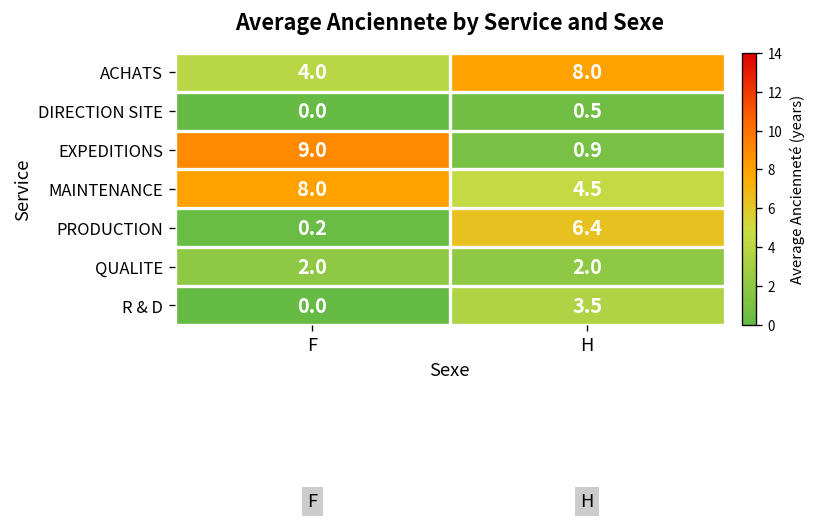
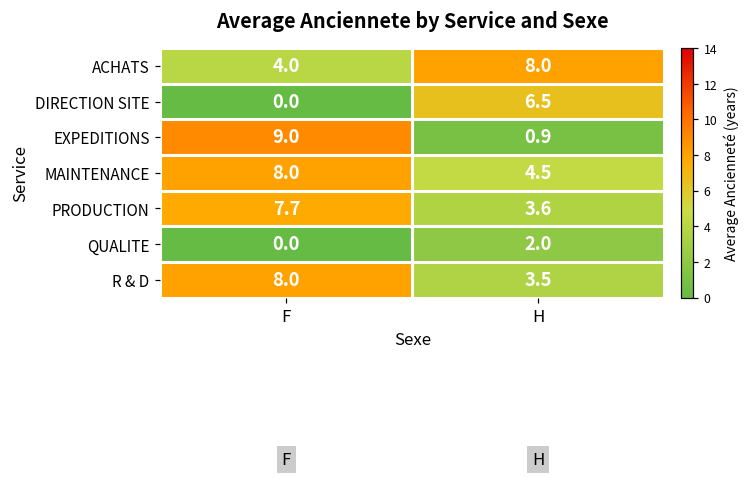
DIRECTION SITE, H: 0.5 -> 6.5
PRODUCTION, F: 0.2 -> 7.7
PRODUCTION, H: 6.4 -> 3.6
QUALITE, F: 2.0 -> 0.0
R & D, F: 0.0 -> 8.0
